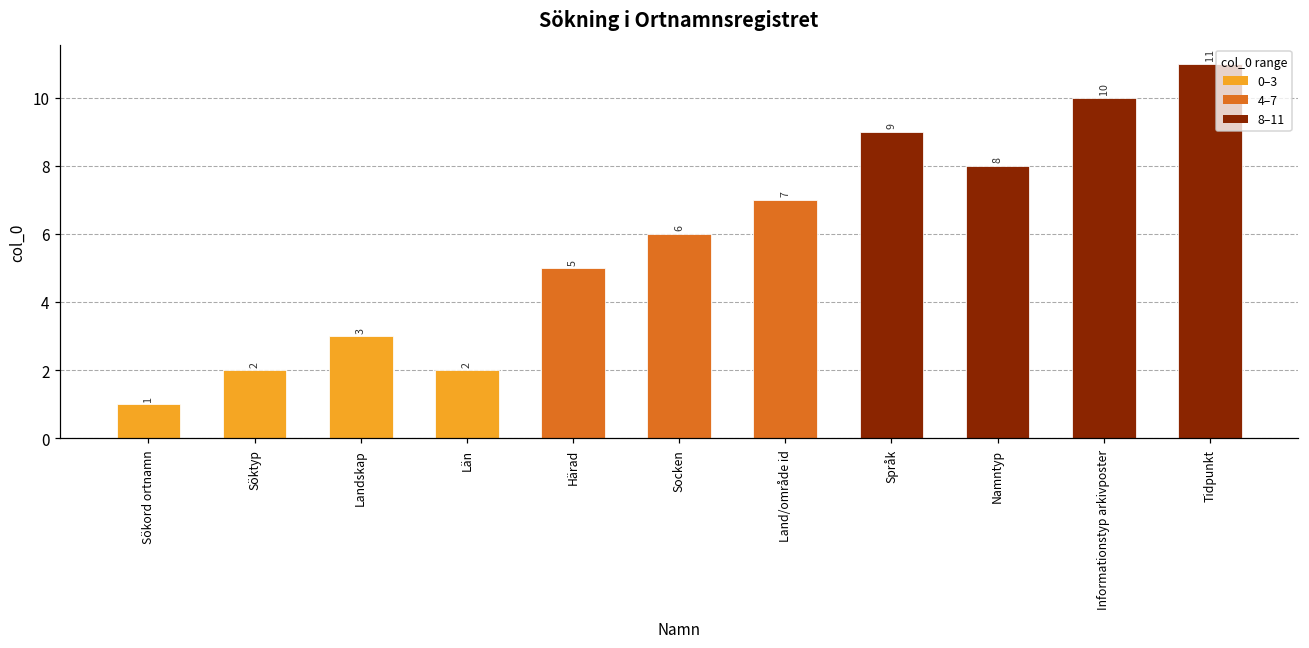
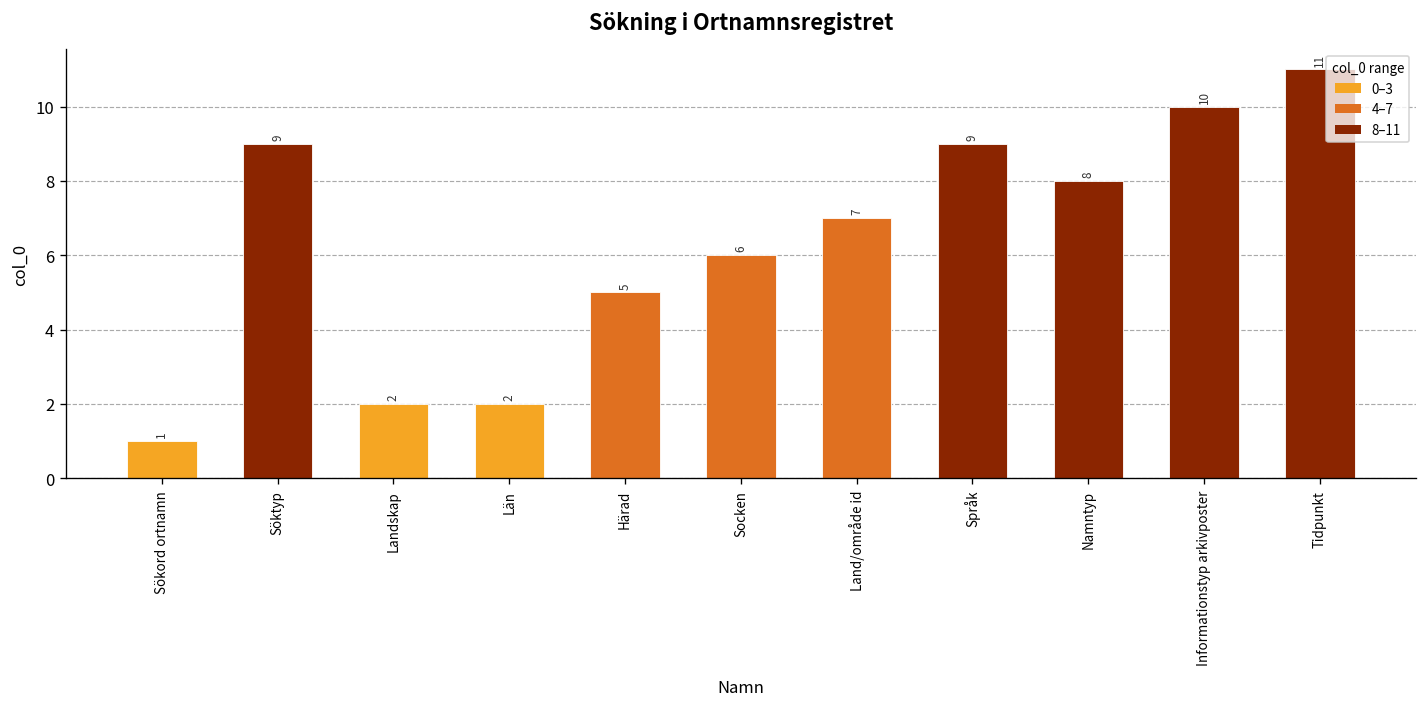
Söktyp: 2 -> 9
Landskap: 3 -> 2
